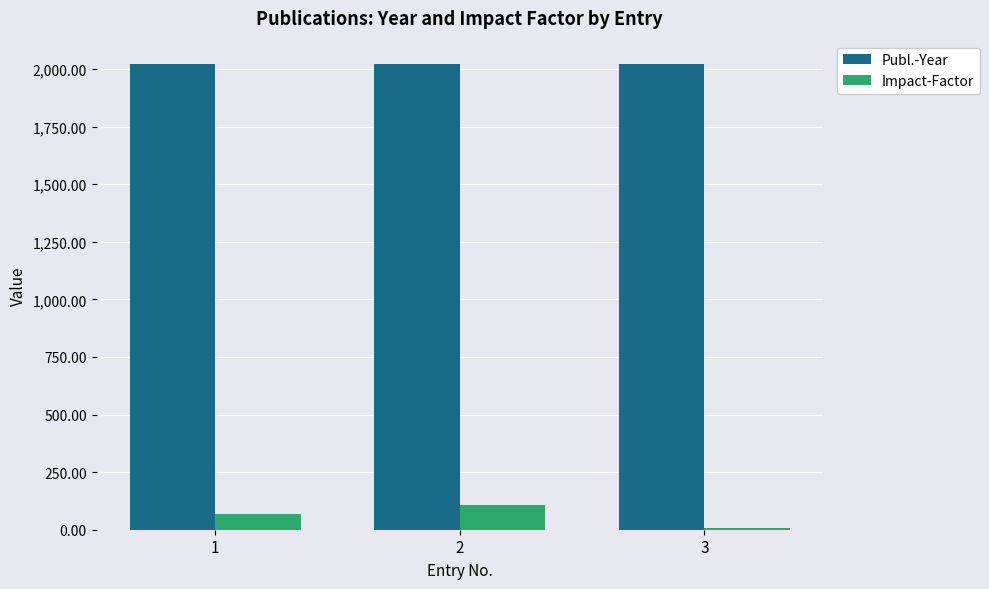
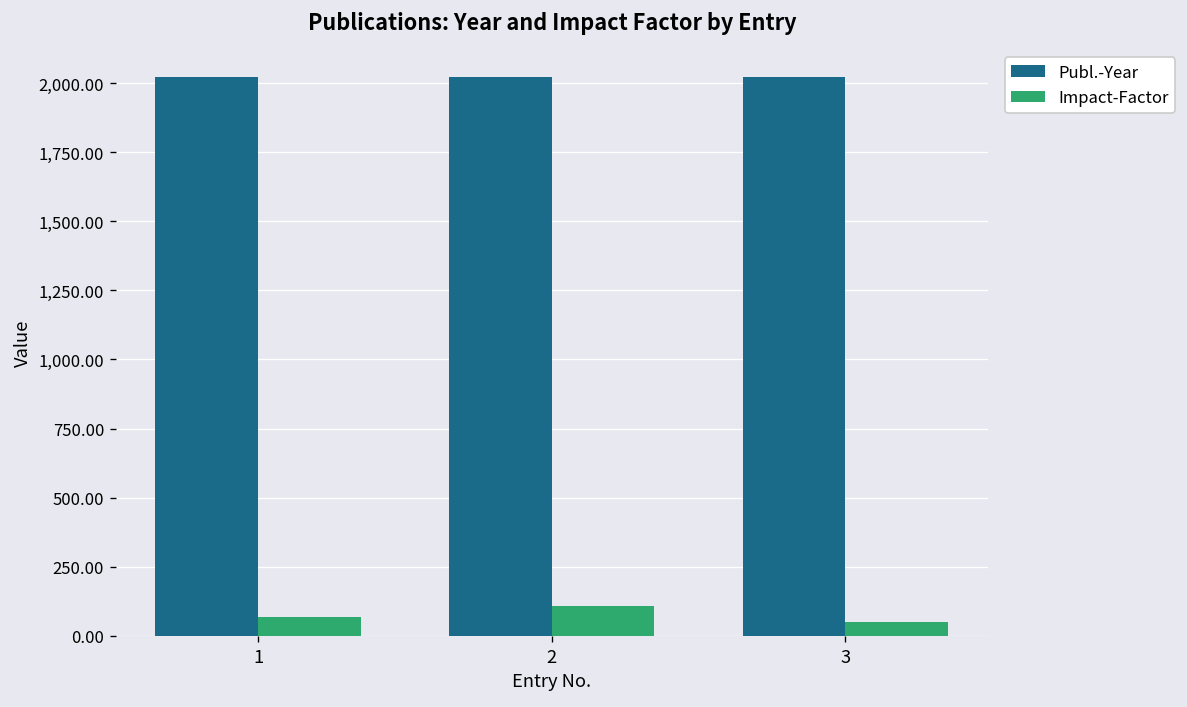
Impact-Factor, 3: 10 -> 50
